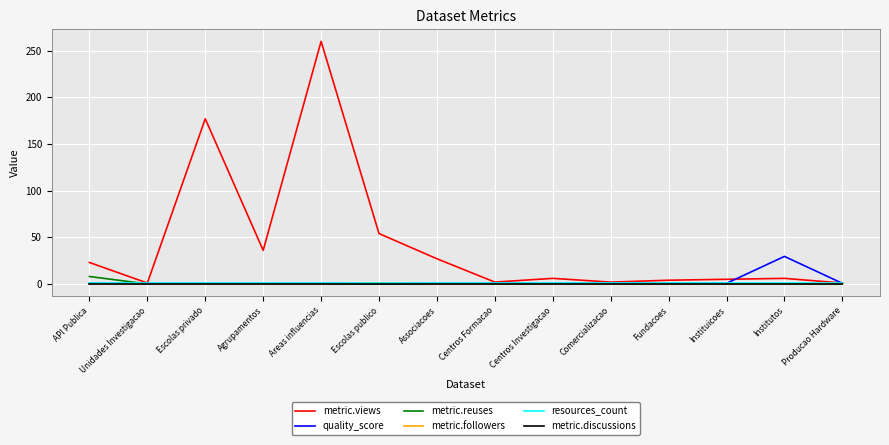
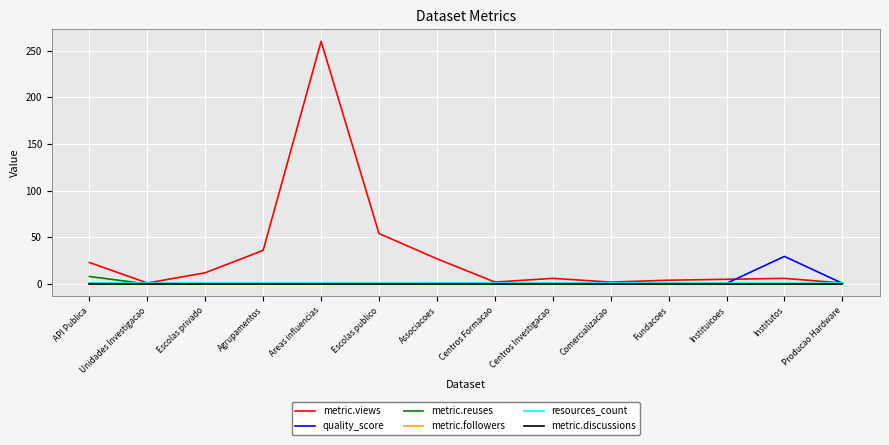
metric.views, Escolas privado: 180 -> 10
